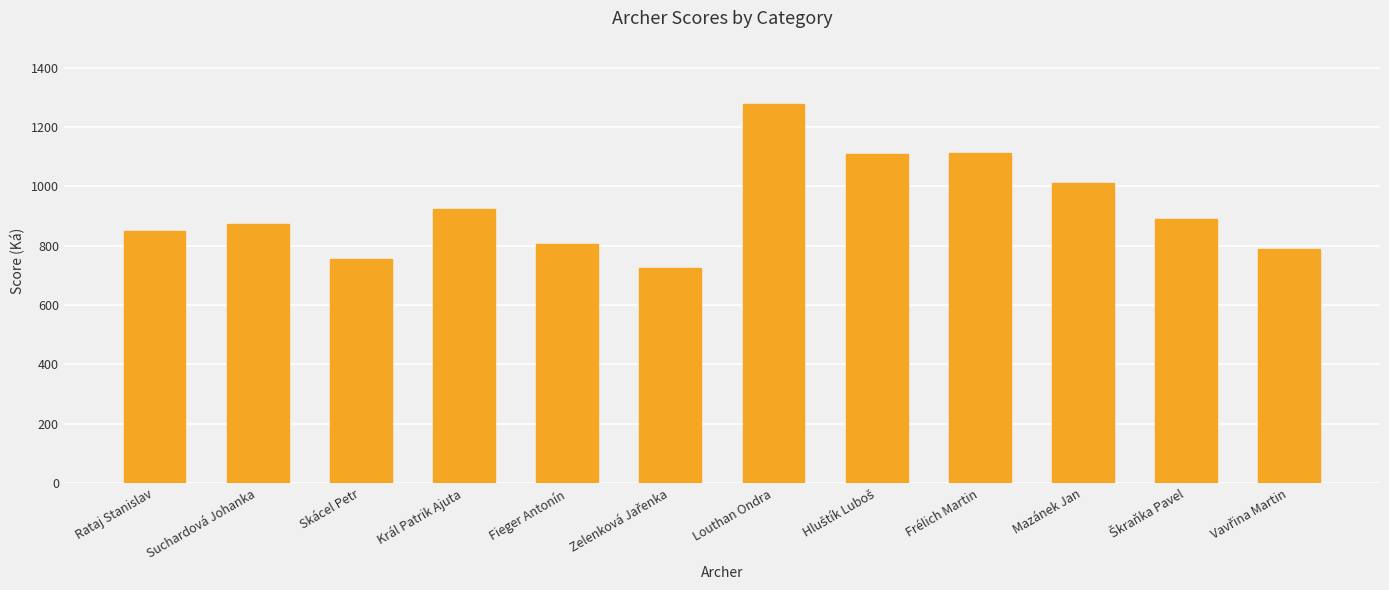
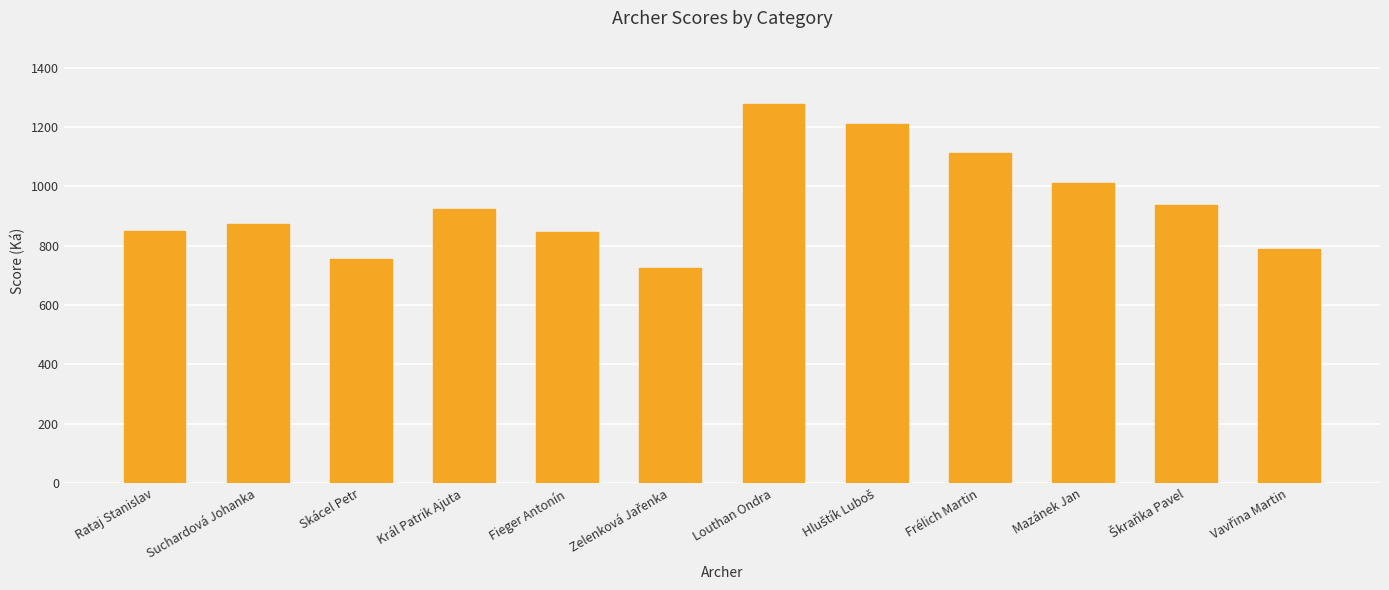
Fieger Antonín: 810 -> 850
Hluštík Luboš: 1110 -> 1210
Škraňka Pavel: 890 -> 940
